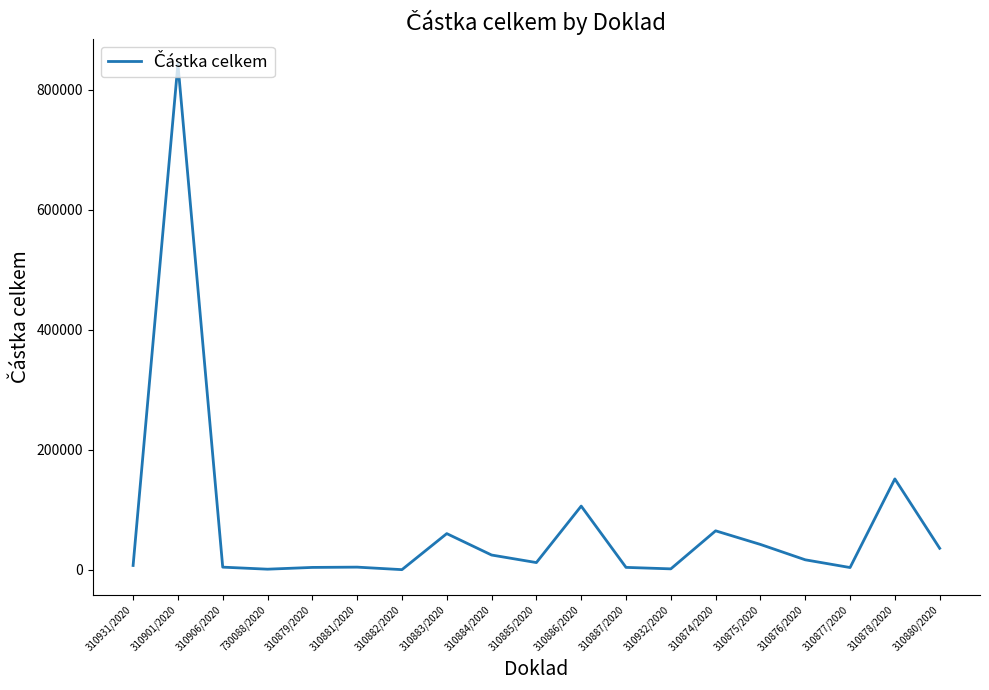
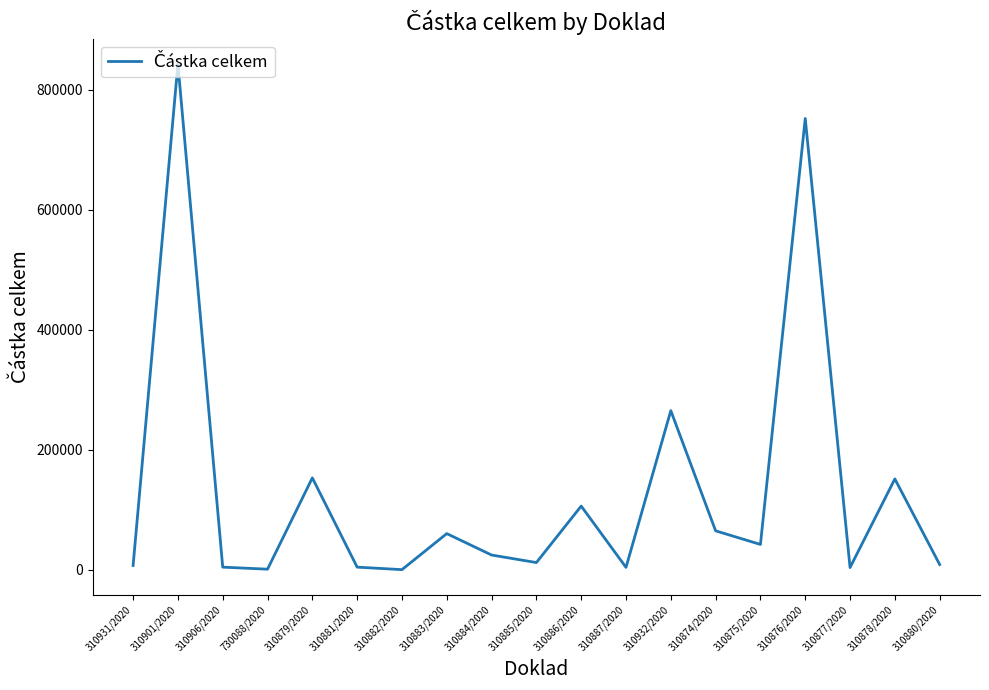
310879/2020: 0 -> 150000
310932/2020: 0 -> 270000
310876/2020: 20000 -> 750000
310880/2020: 40000 -> 10000
